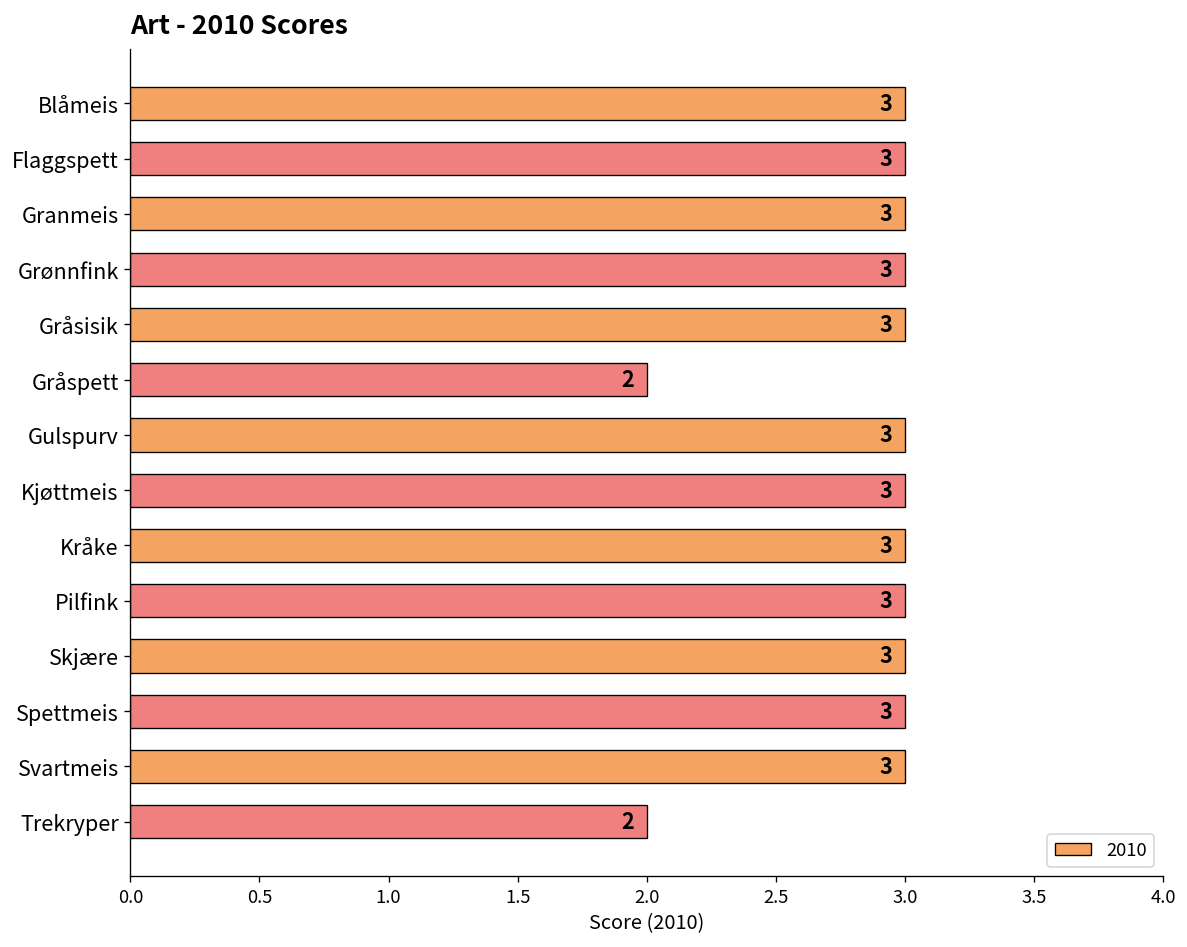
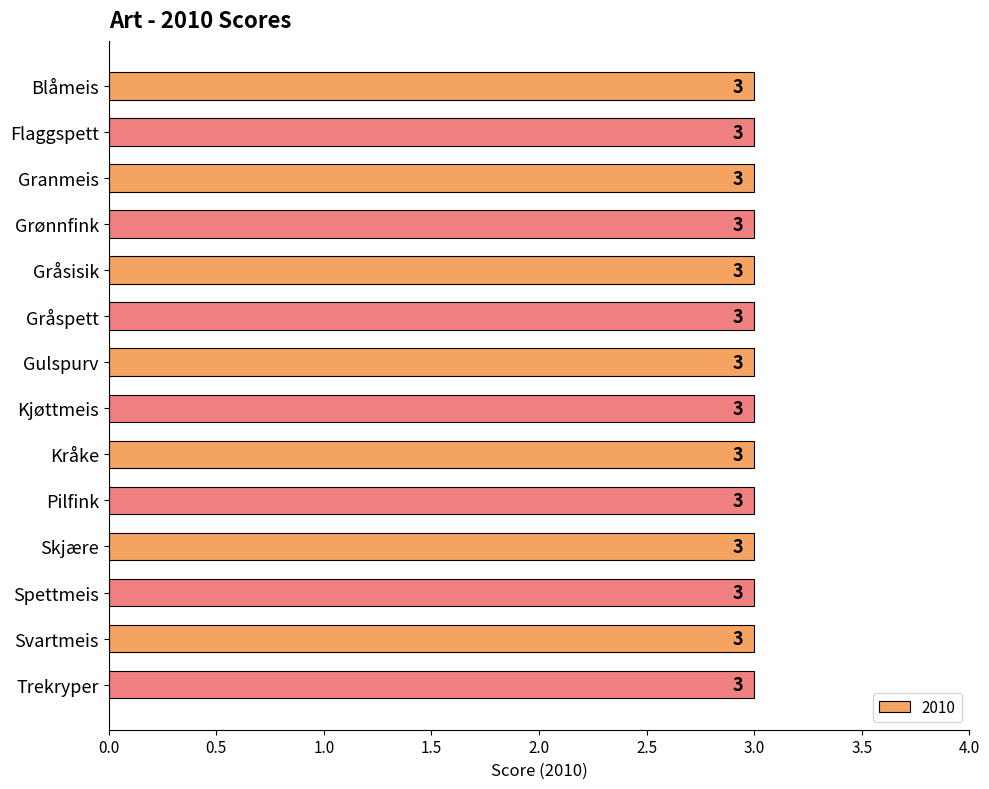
Gråspett: 2 -> 3
Trekryper: 2 -> 3
